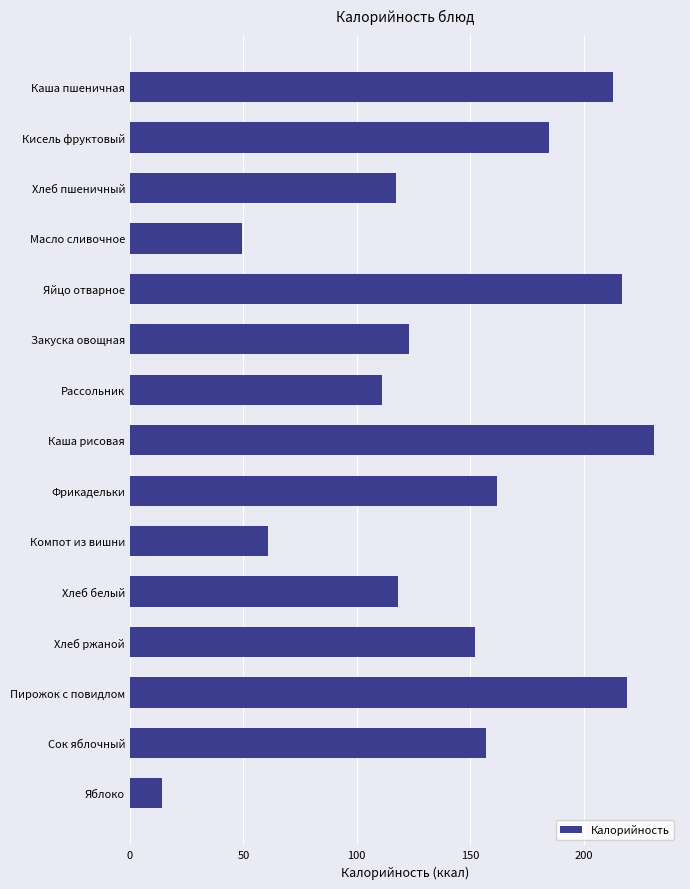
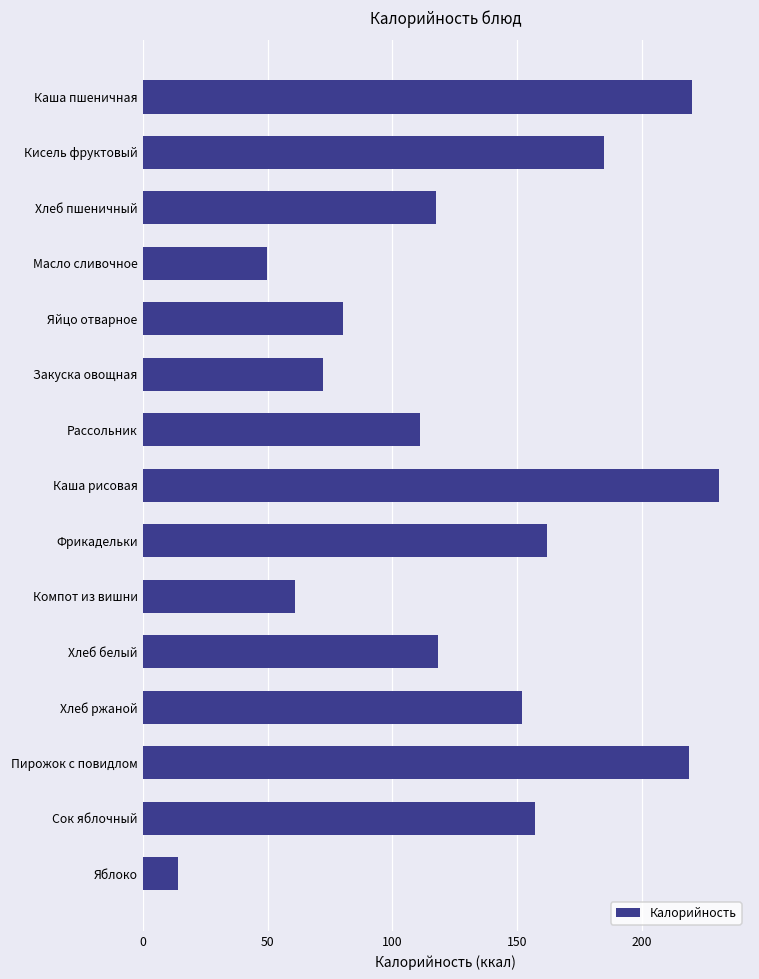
Каша пшеничная: 213 -> 220
Яйцо отварное: 217 -> 80
Закуска овощная: 123 -> 72
